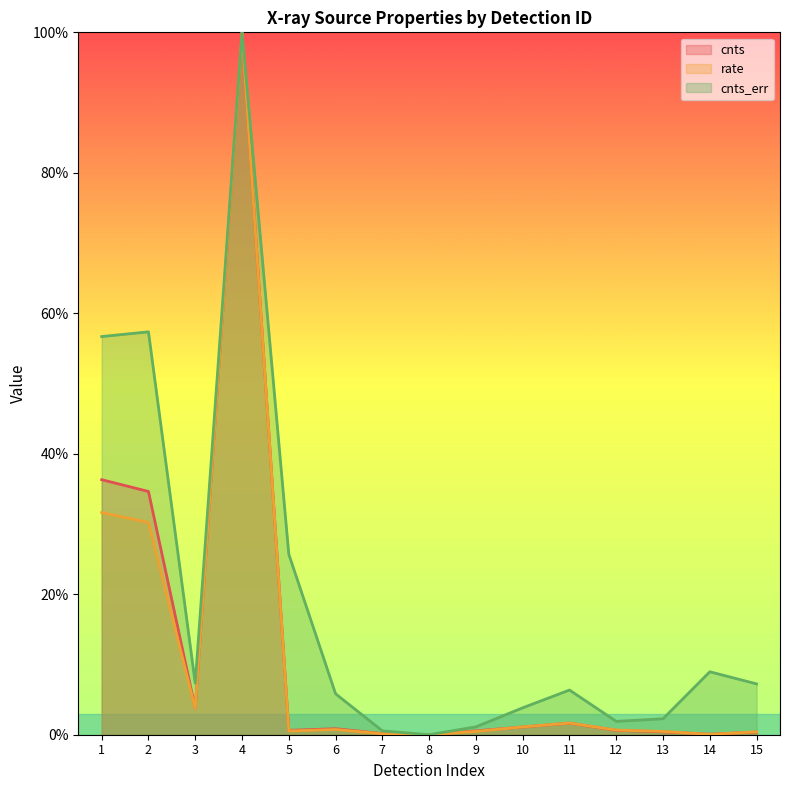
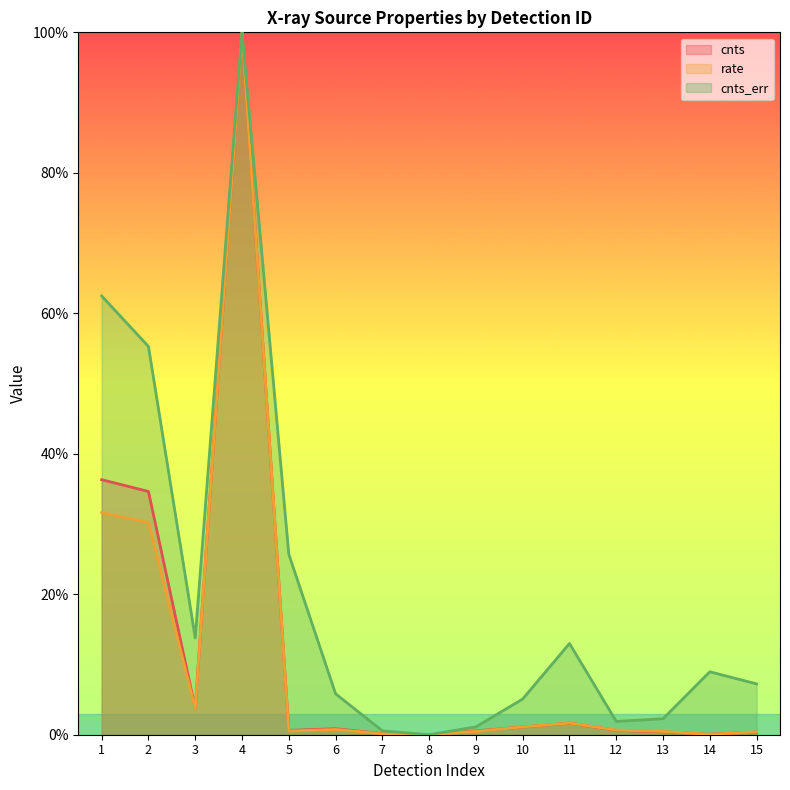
cnts_err, 1: 57% -> 62%
cnts_err, 2: 57% -> 55%
cnts_err, 3: 7% -> 14%
cnts_err, 10: 4% -> 5%
cnts_err, 11: 6% -> 13%
